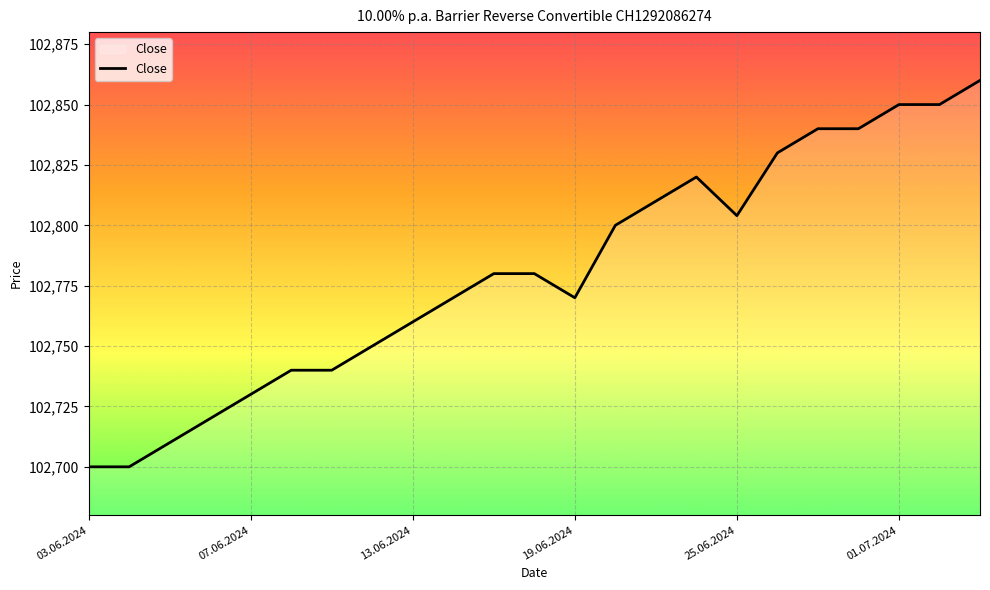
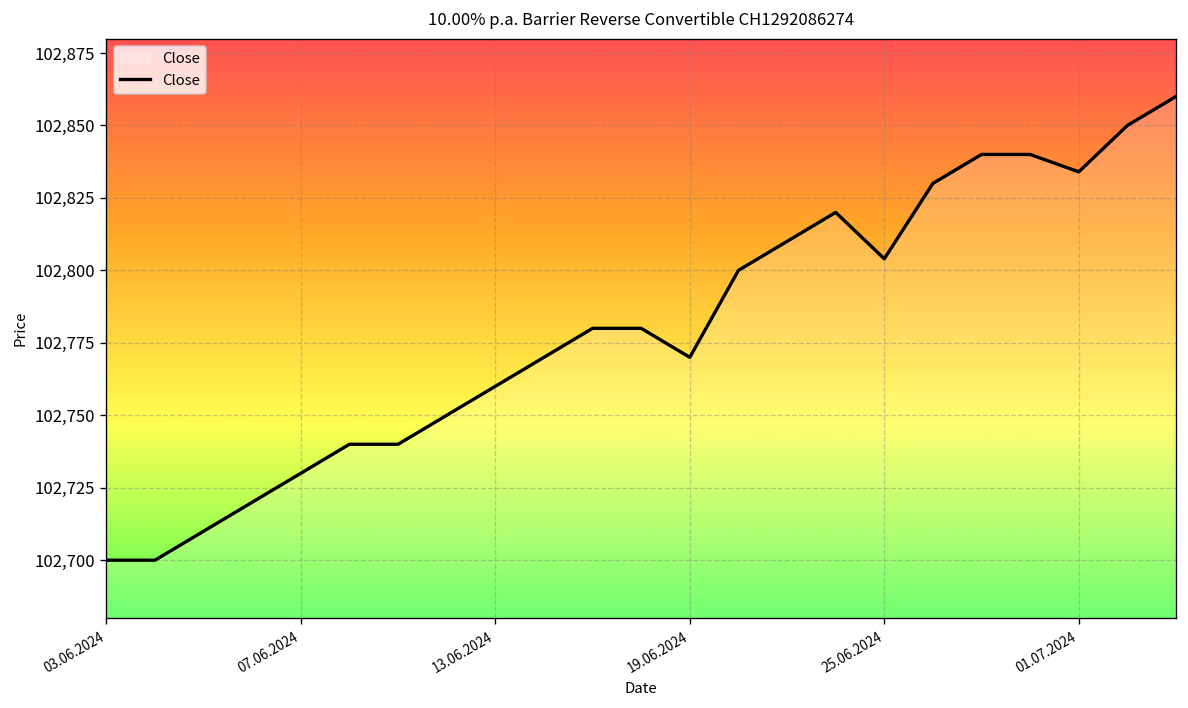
01.07.2024: 102,850 -> 102,834
